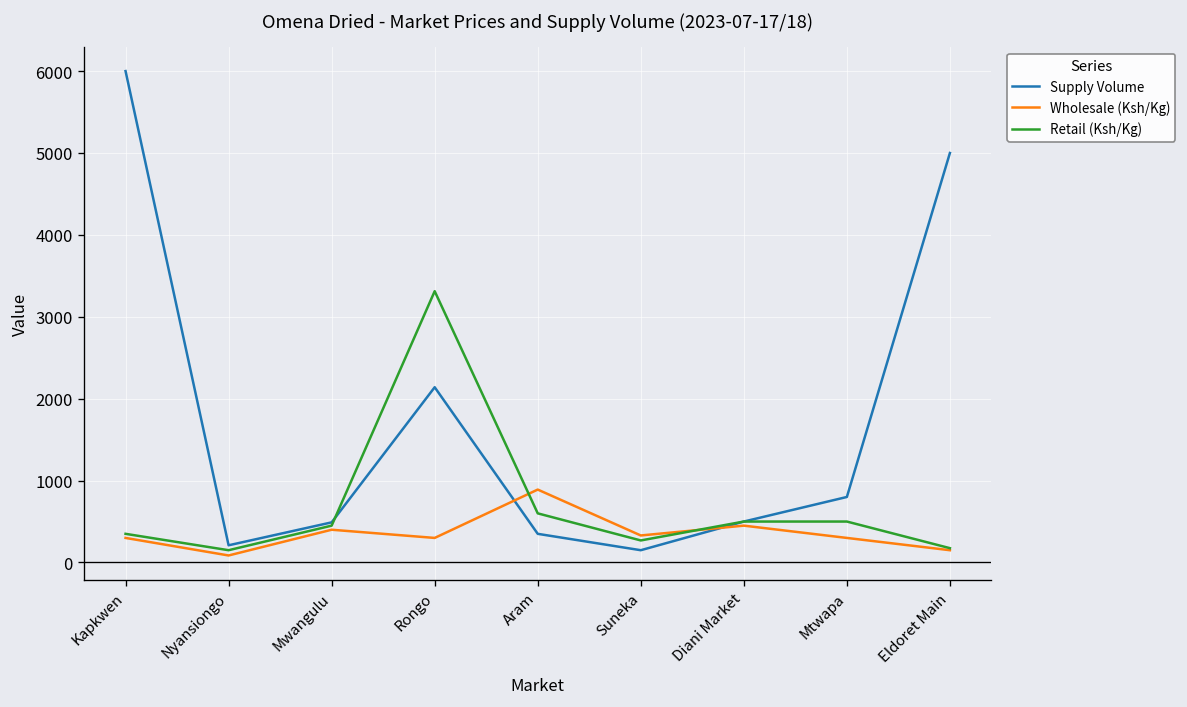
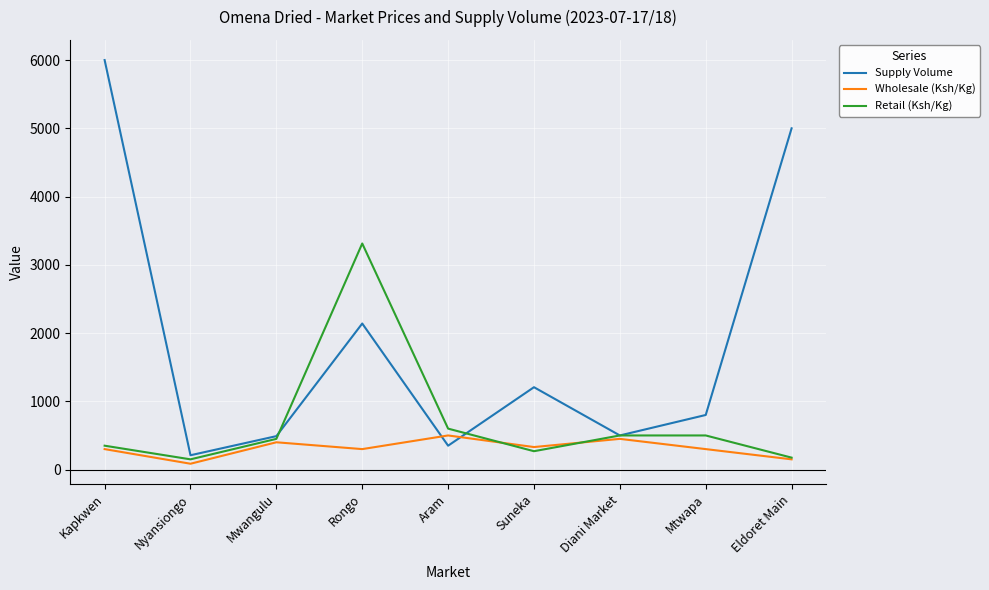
Wholesale (Ksh/Kg), Aram: 900 -> 500
Supply Volume, Suneka: 200 -> 1200
